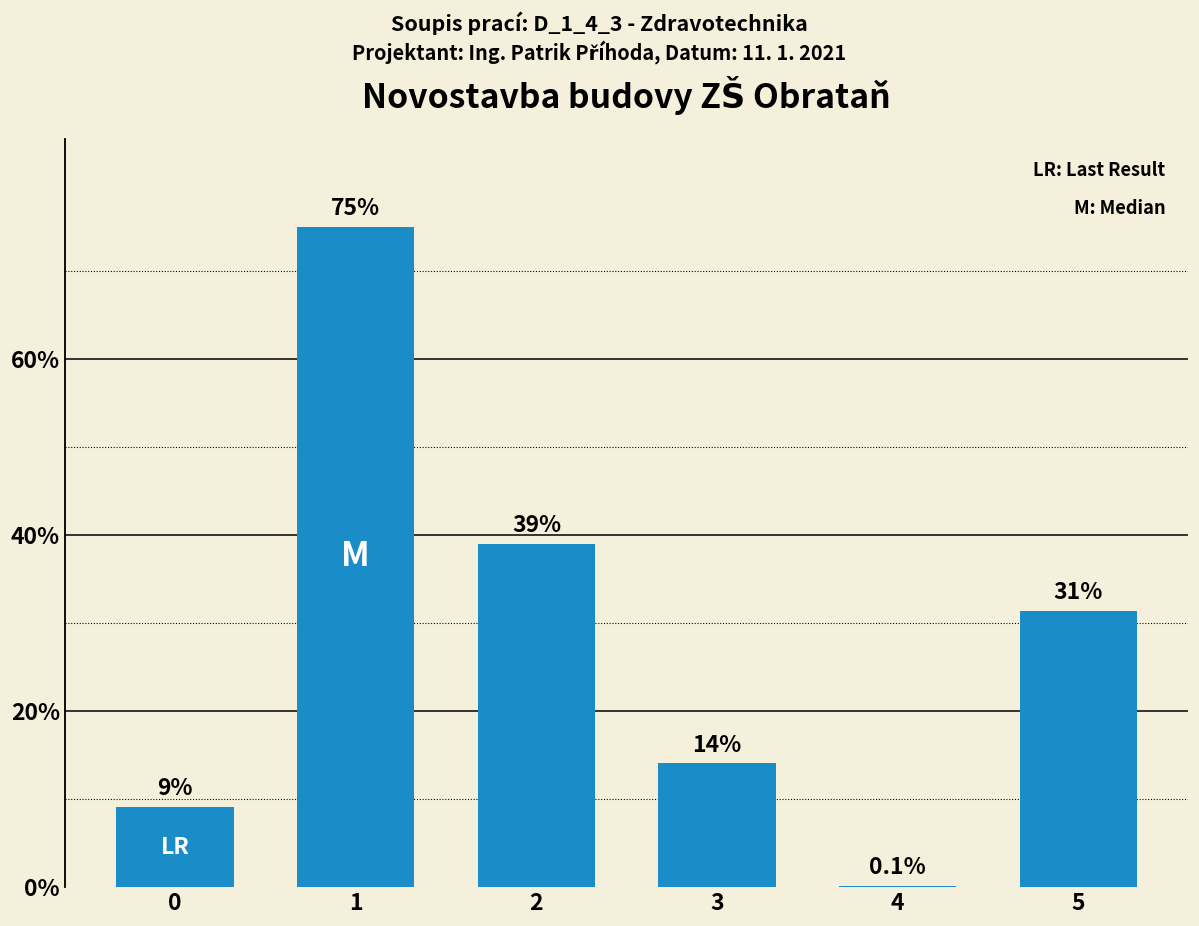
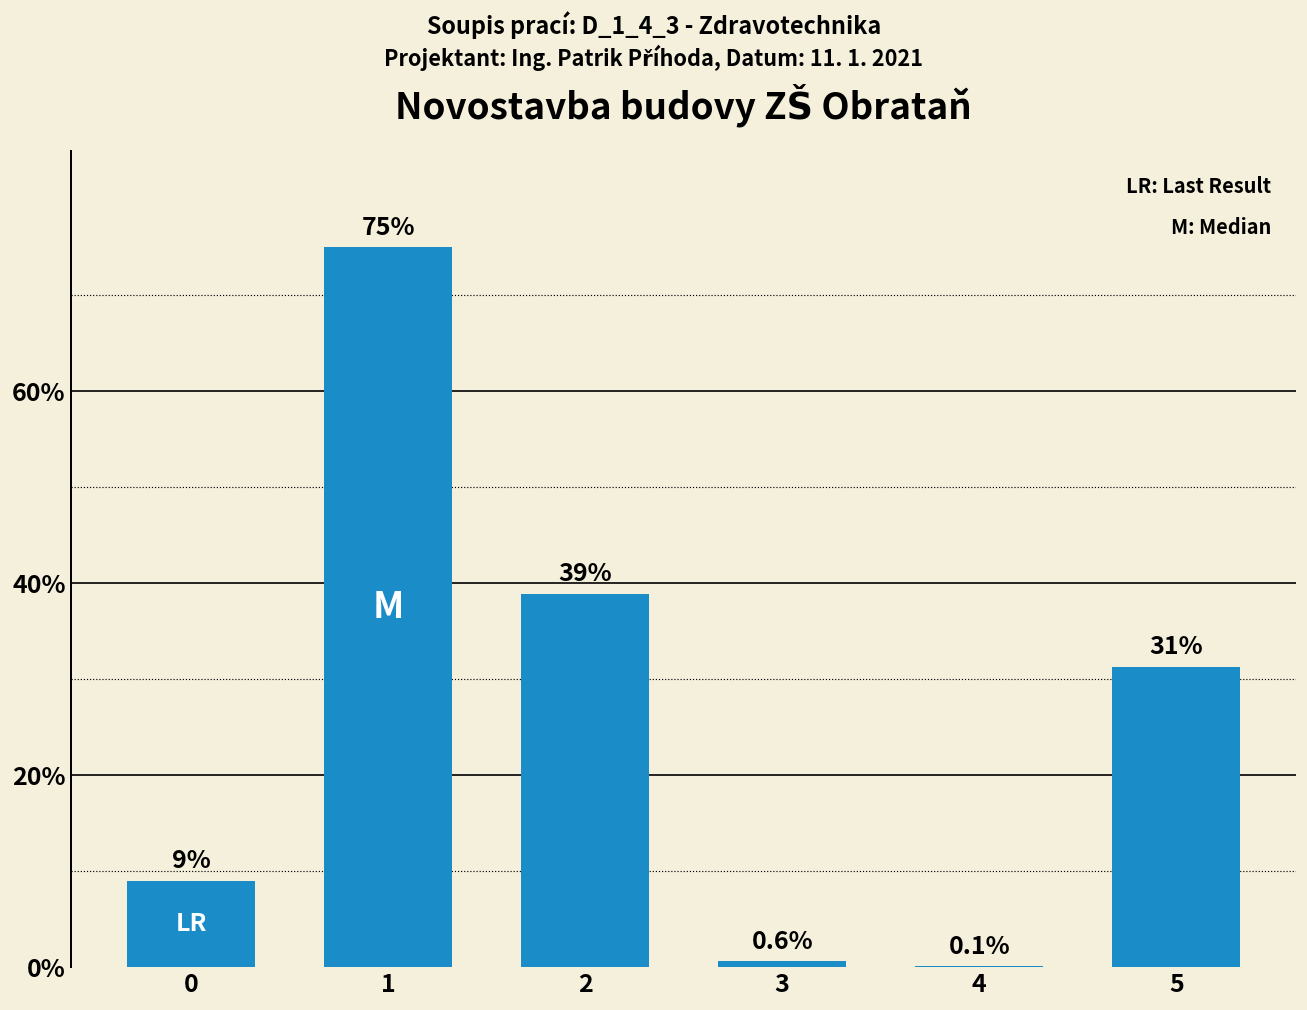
3: 14% -> 0.6%
